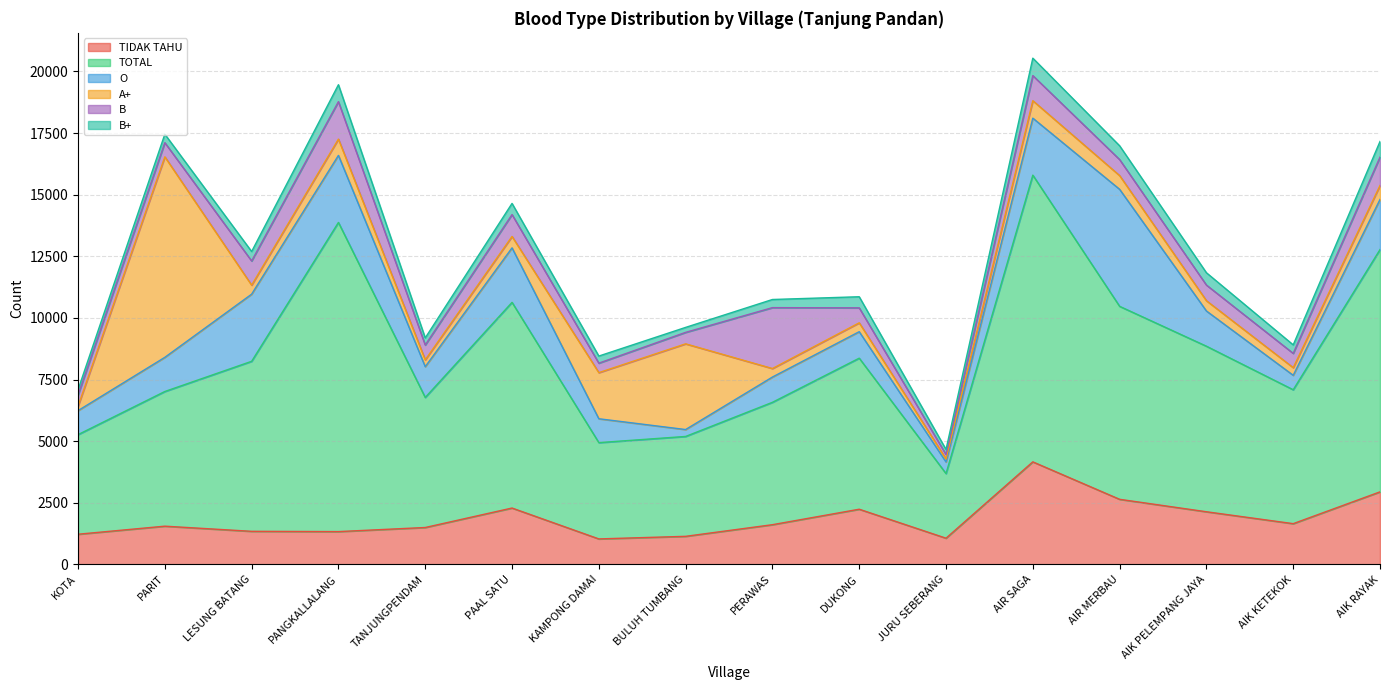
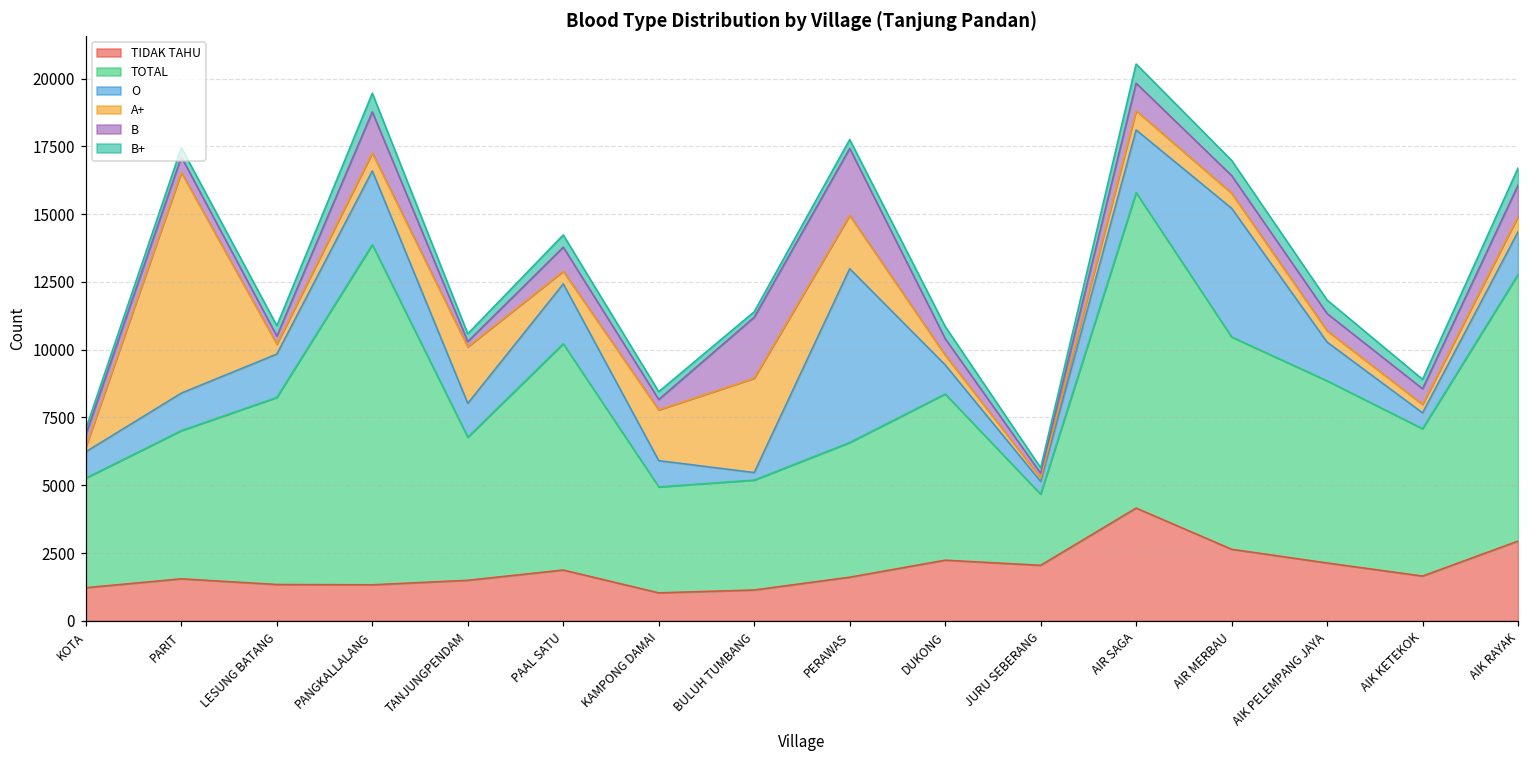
O, LESUNG BATANG: 2700 -> 1600
B, LESUNG BATANG: 1000 -> 300
A+, TANJUNGPENDAM: 300 -> 2100
B, TANJUNGPENDAM: 600 -> 200
TIDAK TAHU, PAAL SATU: 2300 -> 1900
B, BULUH TUMBANG: 500 -> 2300
O, PERAWAS: 1000 -> 6400
A+, PERAWAS: 300 -> 2000
TIDAK TAHU, JURU SEBERANG: 1100 -> 2000
O, AIK RAYAK: 2000 -> 1600
